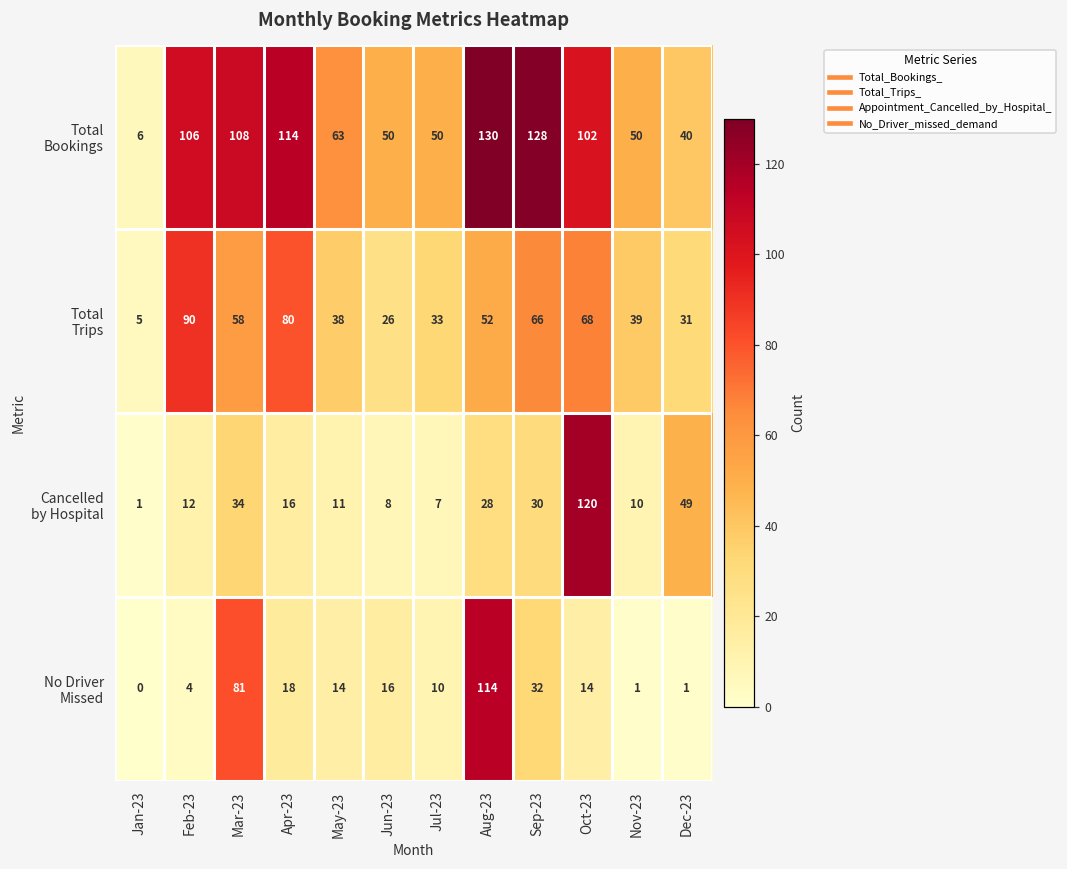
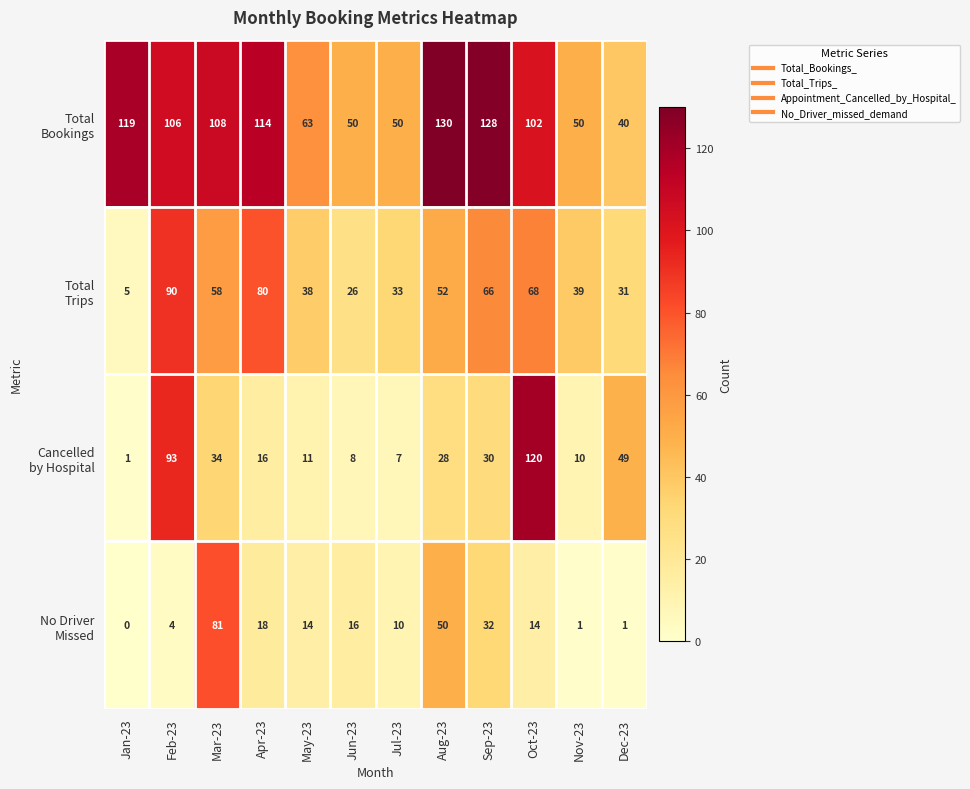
Total Bookings, Jan-23: 6 -> 119
Cancelled by Hospital, Feb-23: 12 -> 93
No Driver Missed, Aug-23: 114 -> 50
